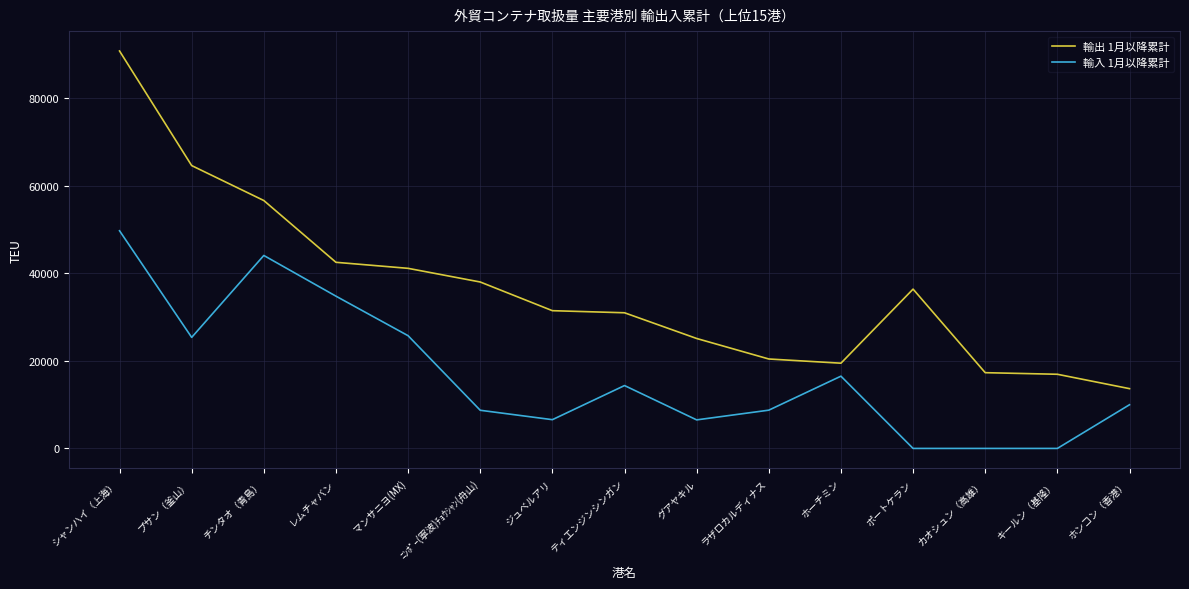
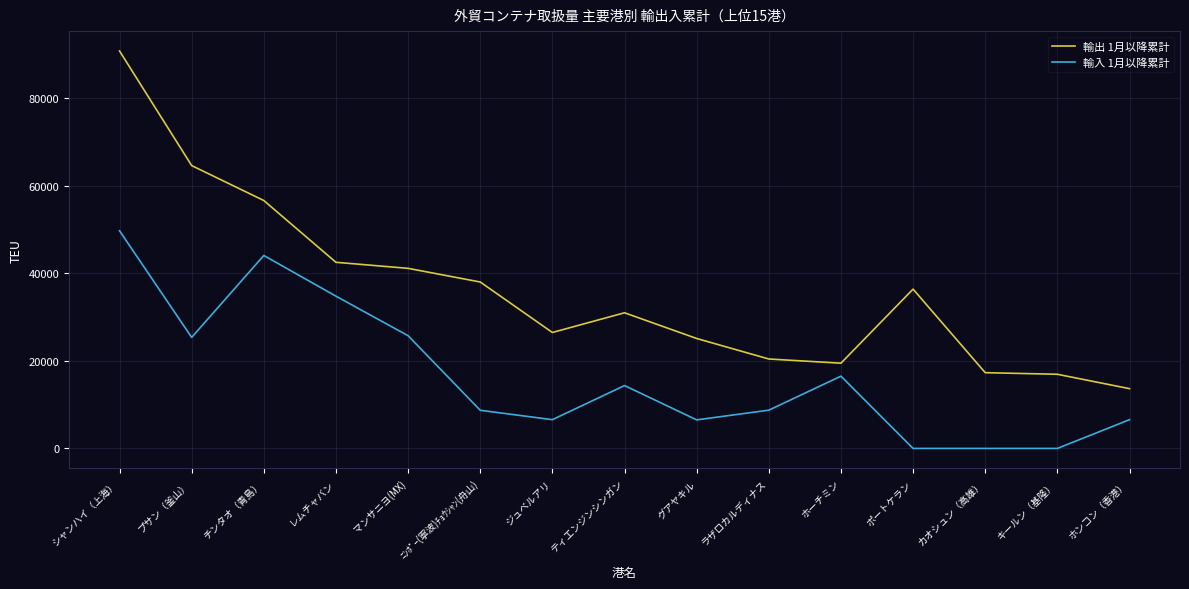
輸出 1月以降累計, ジュベルアリ: 31000 -> 26000
輸入 1月以降累計, ホンコン（香港）: 10000 -> 7000
